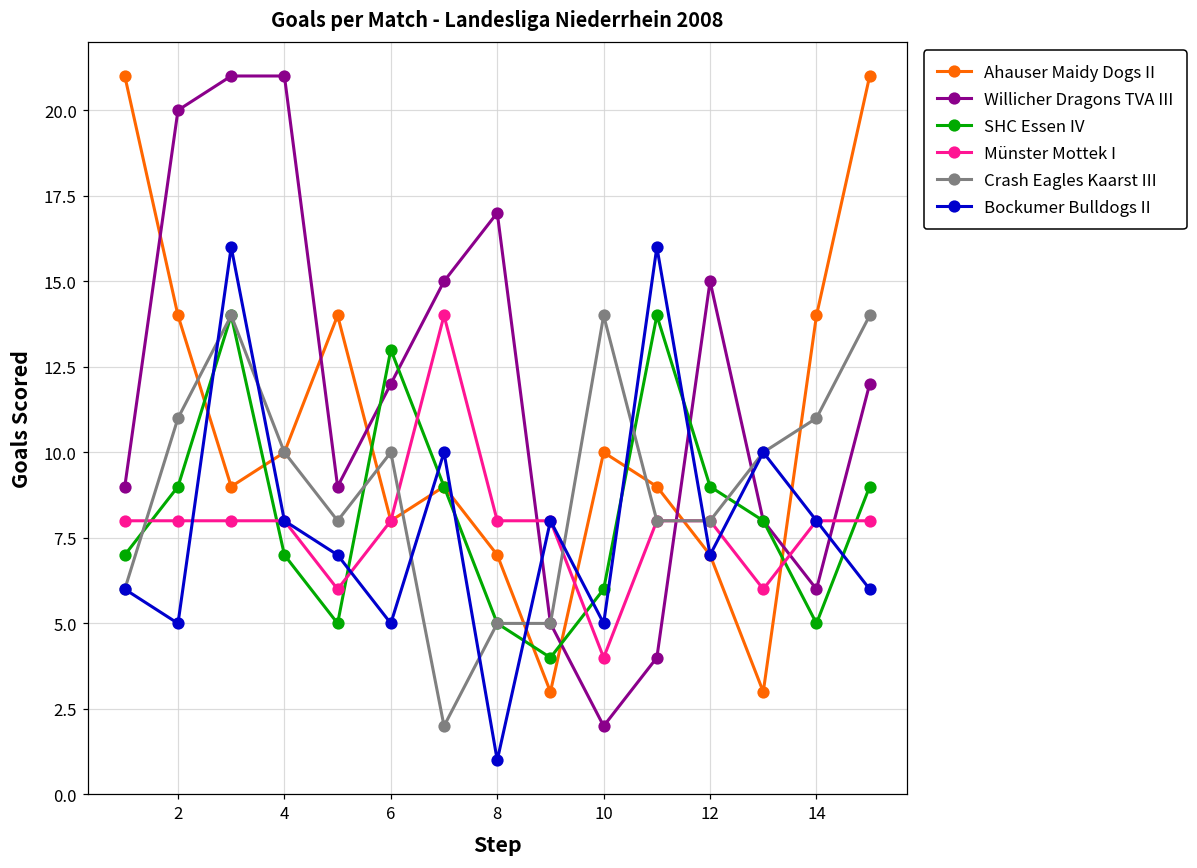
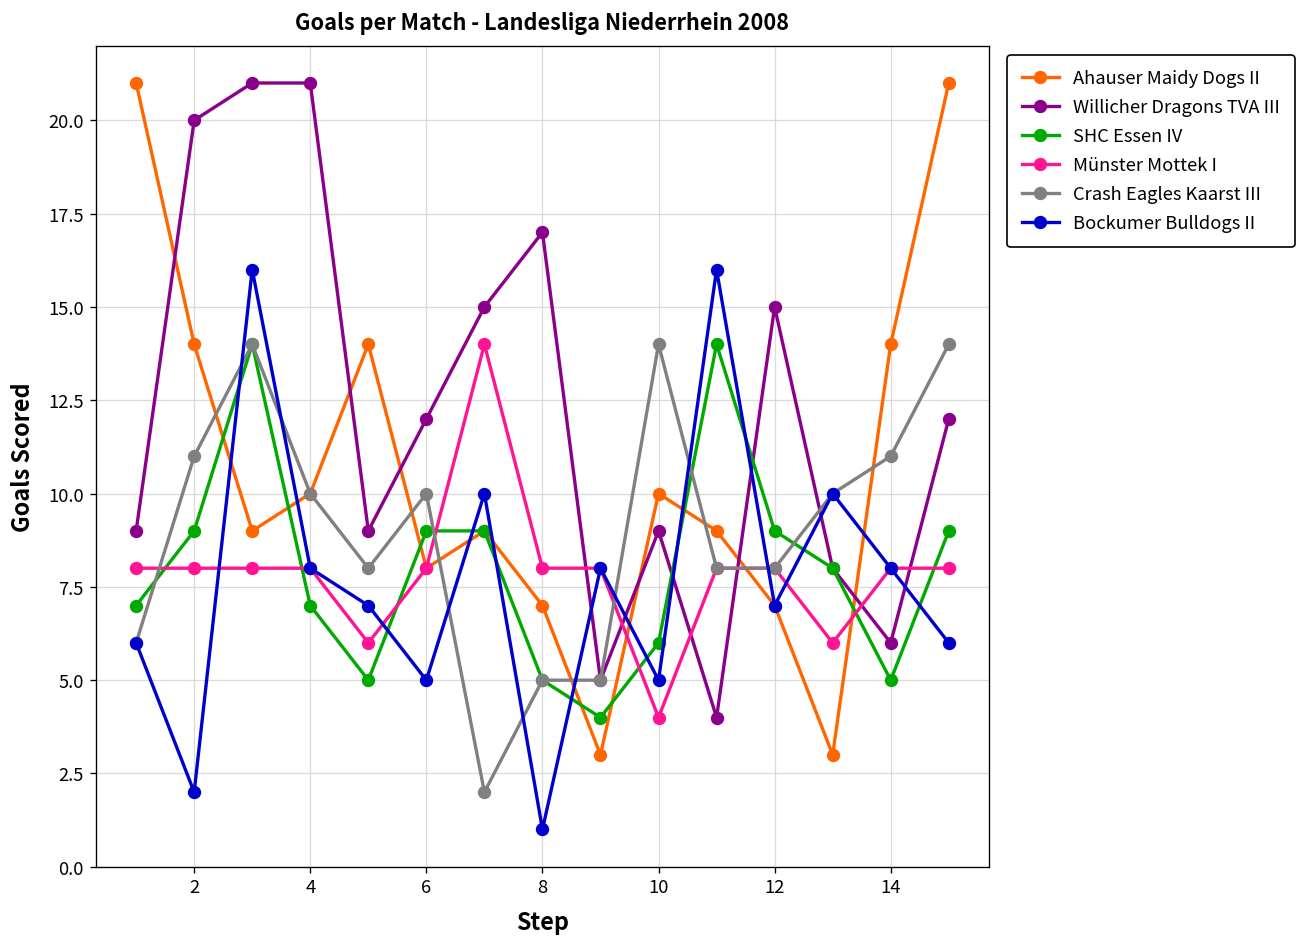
Bockumer Bulldogs II, 2: 5 -> 2
SHC Essen IV, 6: 13 -> 9
Willicher Dragons TVA III, 10: 2 -> 9
